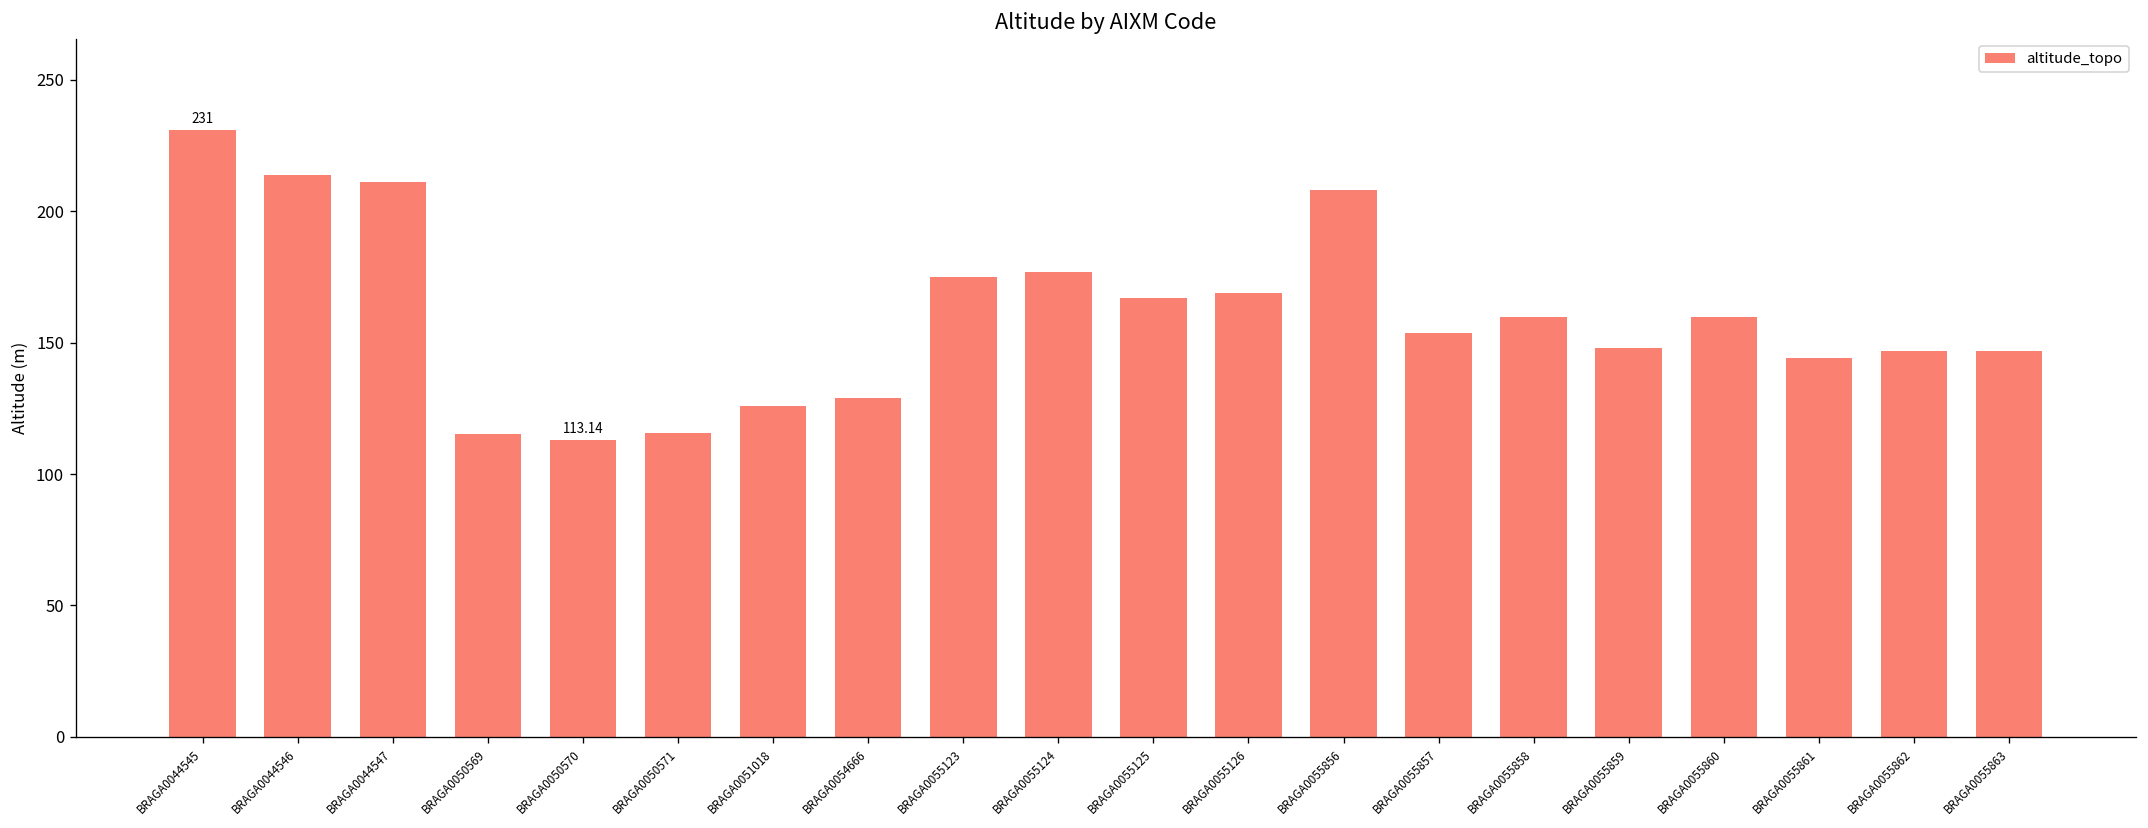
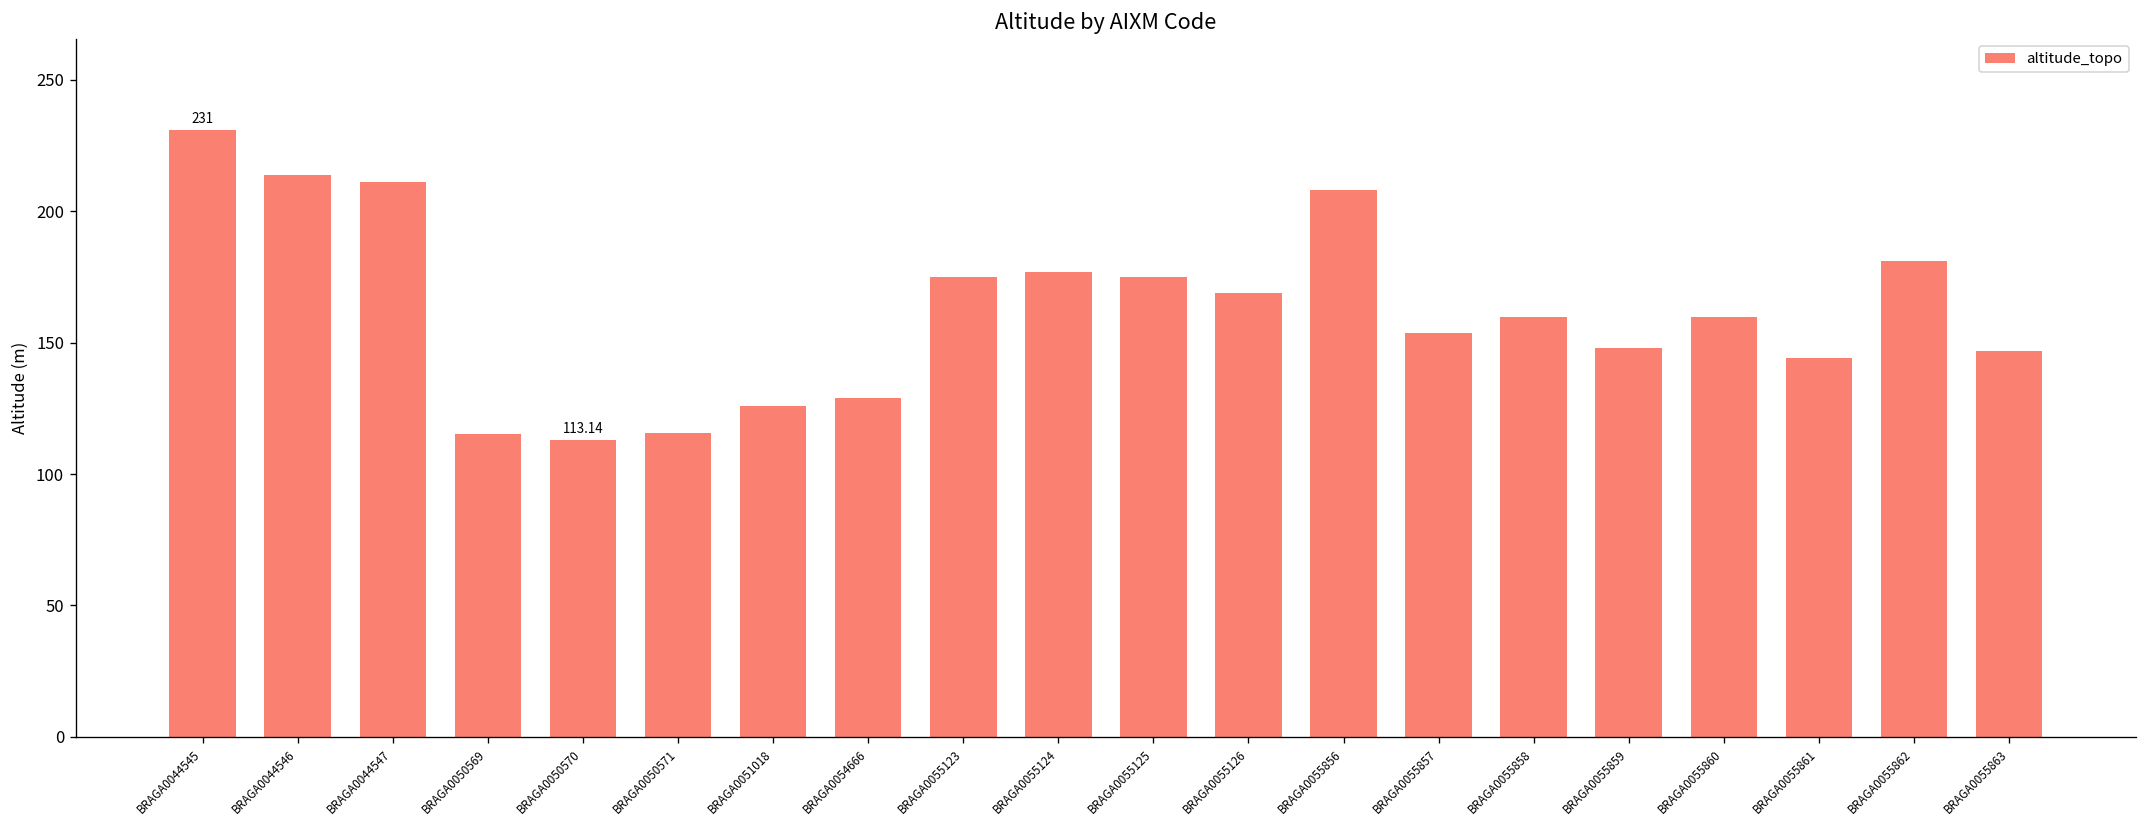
BRAGA0055125: 167 -> 175
BRAGA0055862: 147 -> 181
